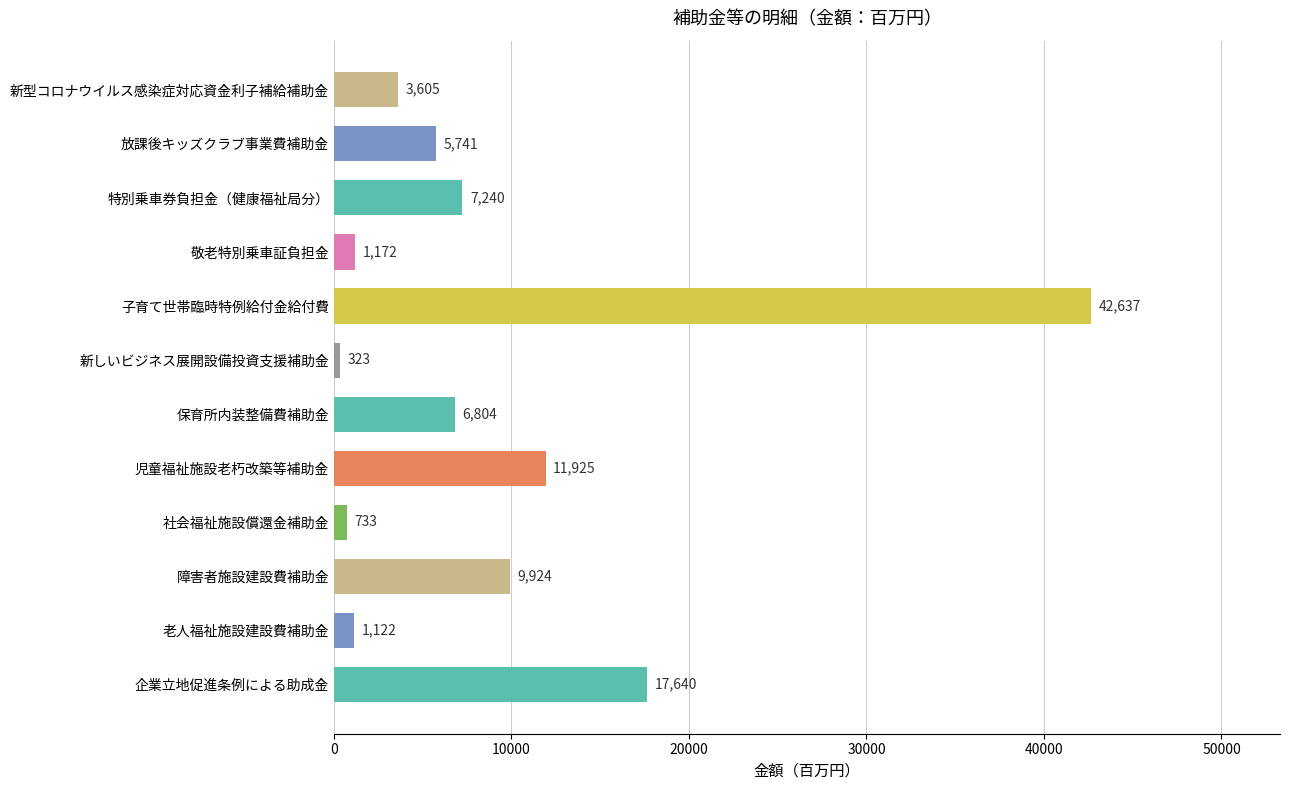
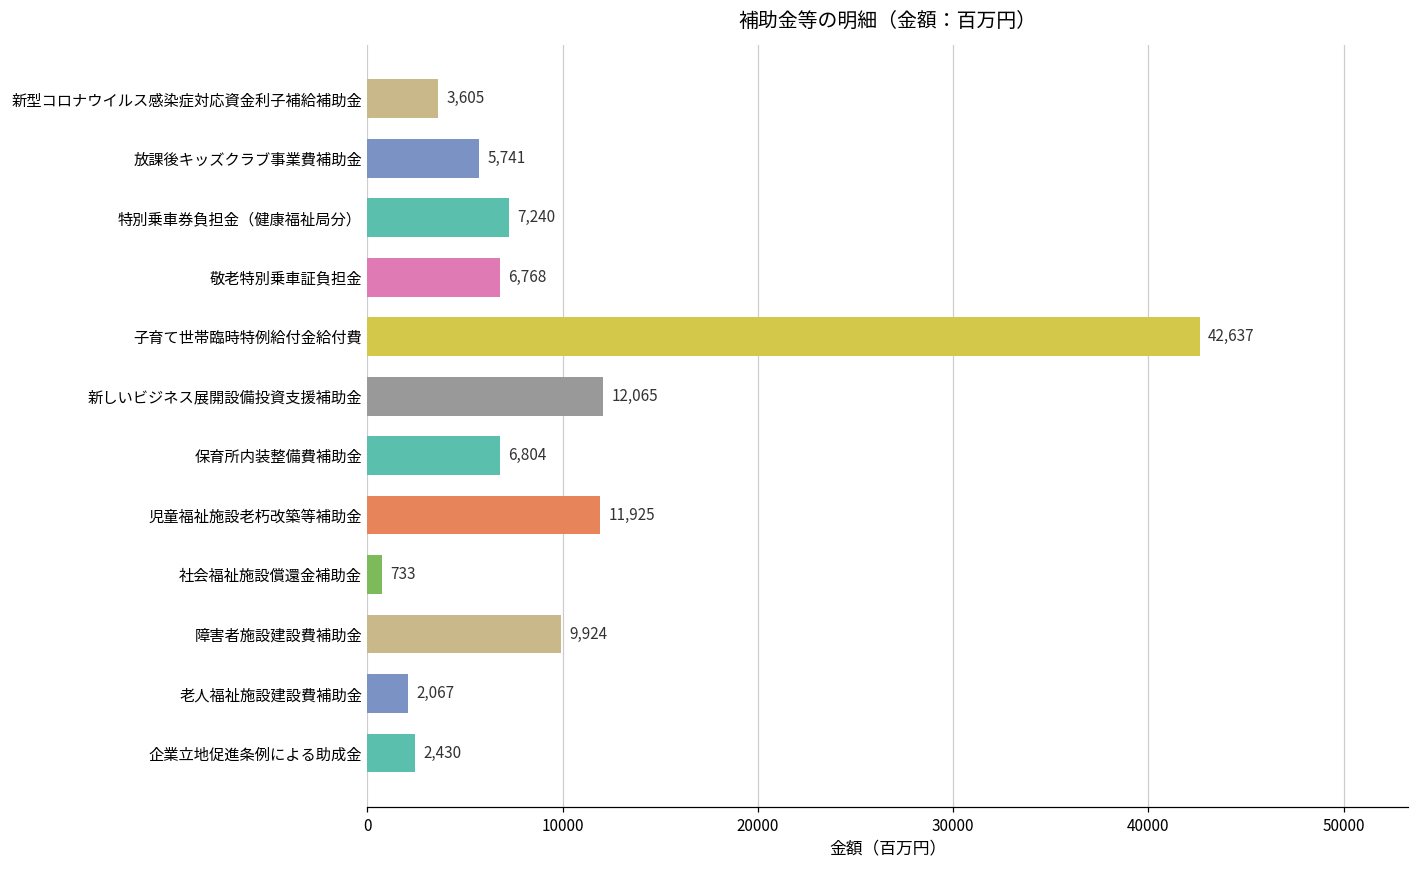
敬老特別乗車証負担金: 1,172 -> 6,768
新しいビジネス展開設備投資支援補助金: 323 -> 12,065
老人福祉施設建設費補助金: 1,122 -> 2,067
企業立地促進条例による助成金: 17,640 -> 2,430
